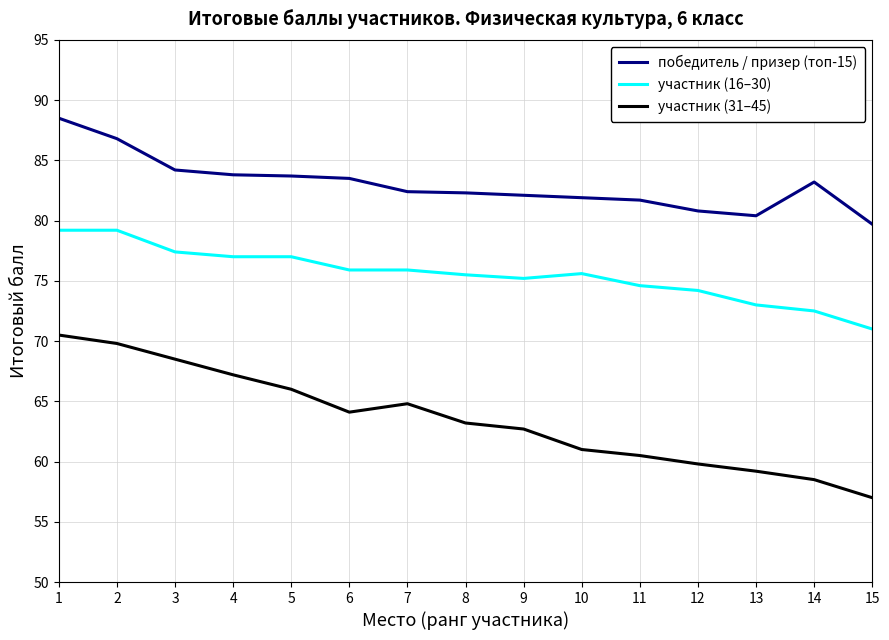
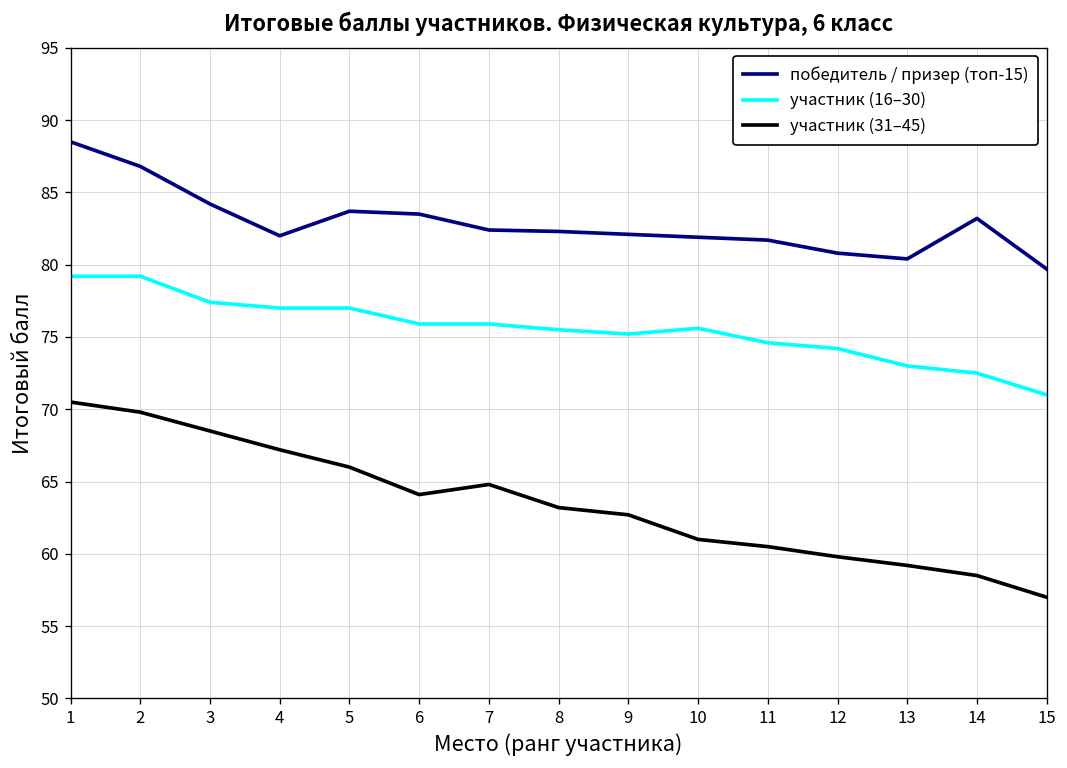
победитель / призер (топ-15), 4: 83.8 -> 82.0
